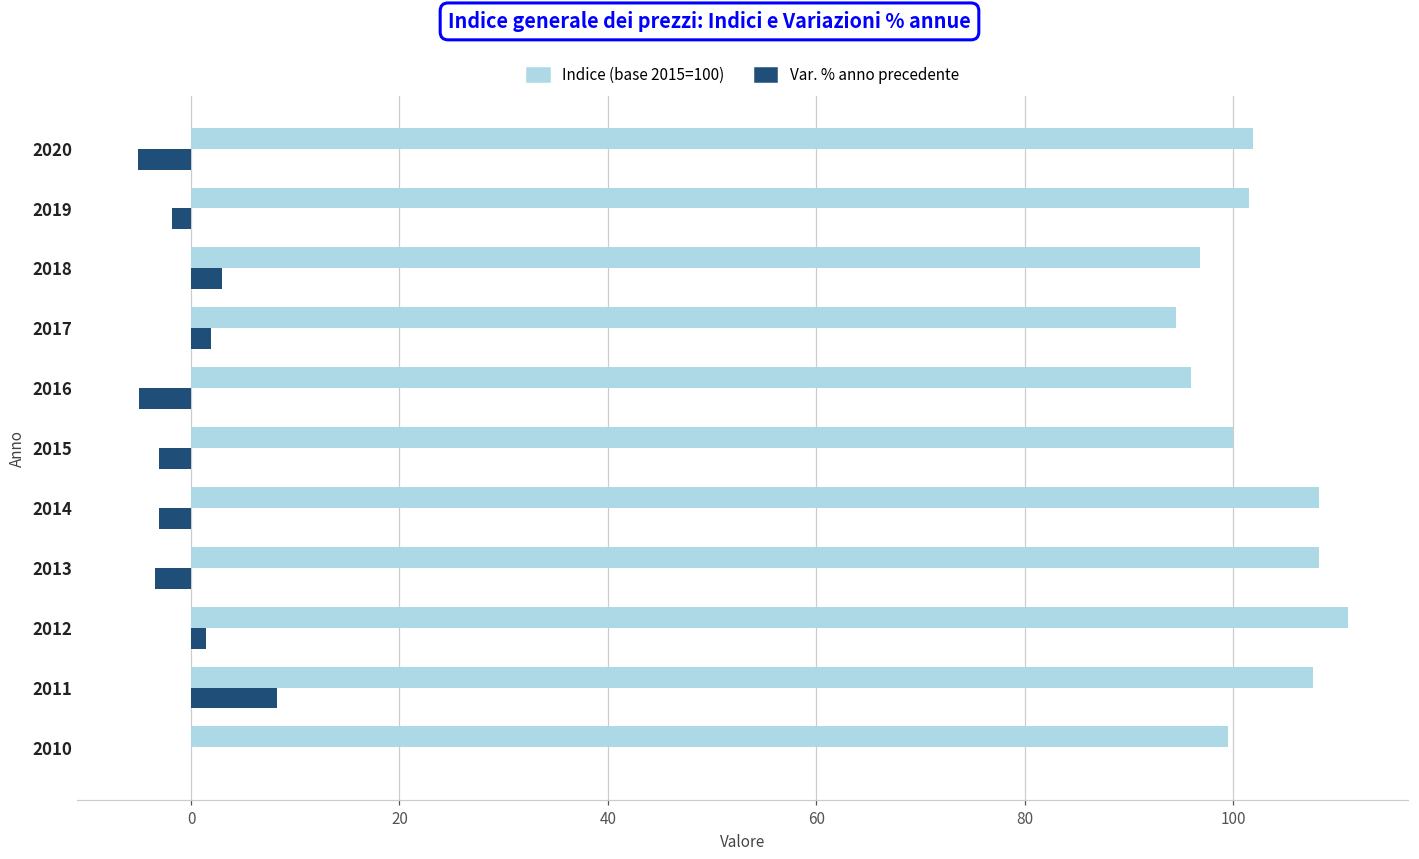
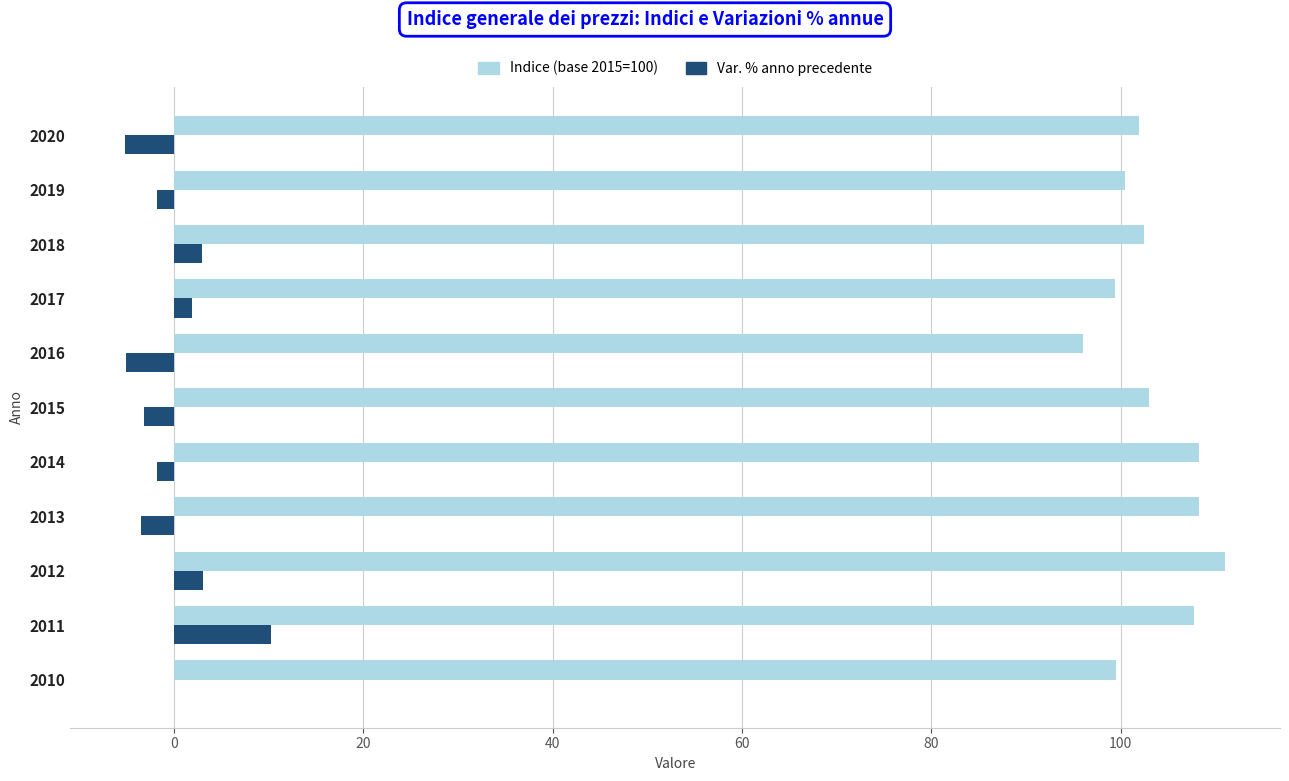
Indice (base 2015=100), 2019: 102 -> 100
Indice (base 2015=100), 2018: 97 -> 102
Indice (base 2015=100), 2017: 95 -> 99
Indice (base 2015=100), 2015: 100 -> 103
Var. % anno precedente, 2014: -3 -> -2
Var. % anno precedente, 2012: 1 -> 3
Var. % anno precedente, 2011: 8 -> 10
